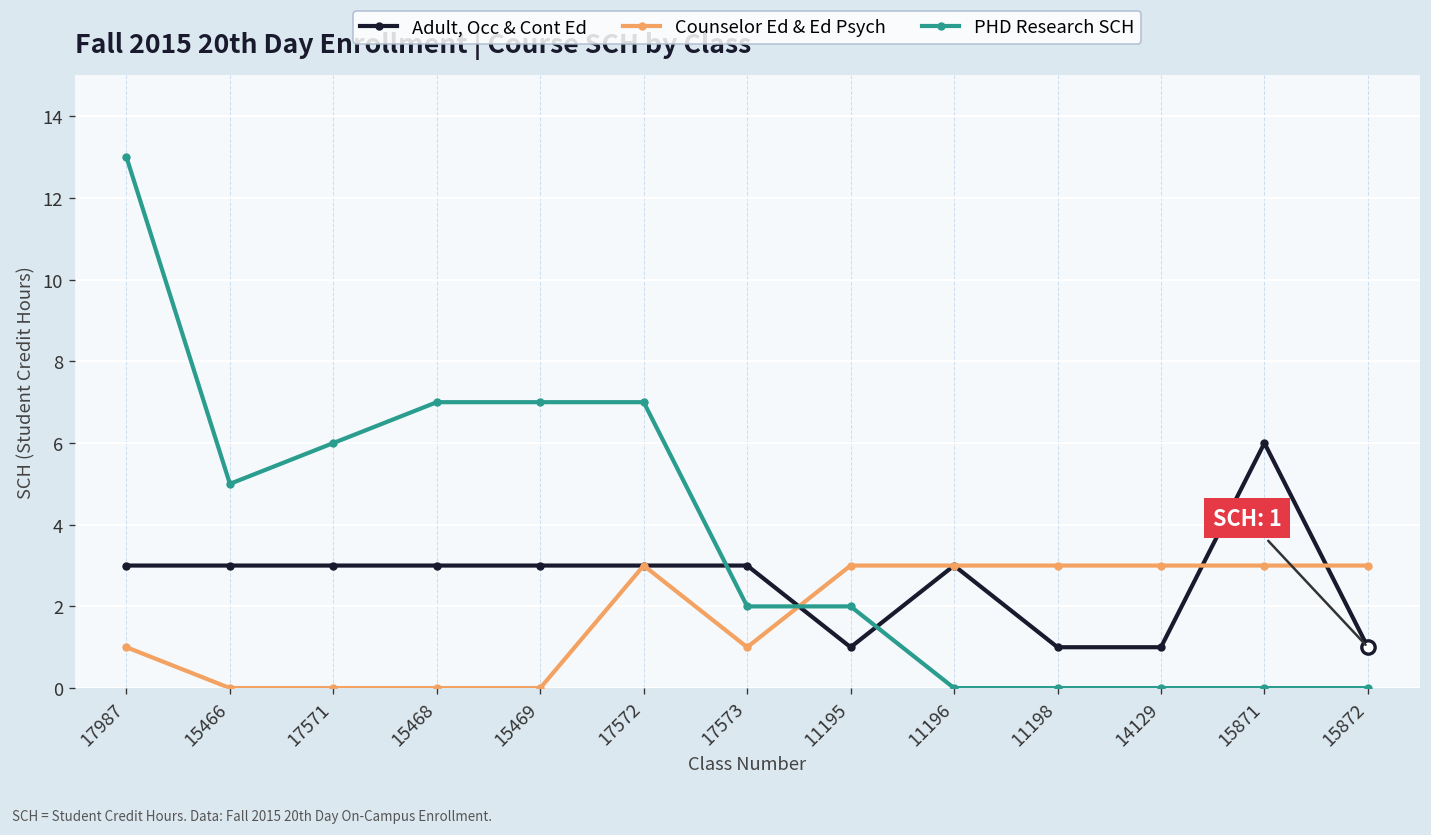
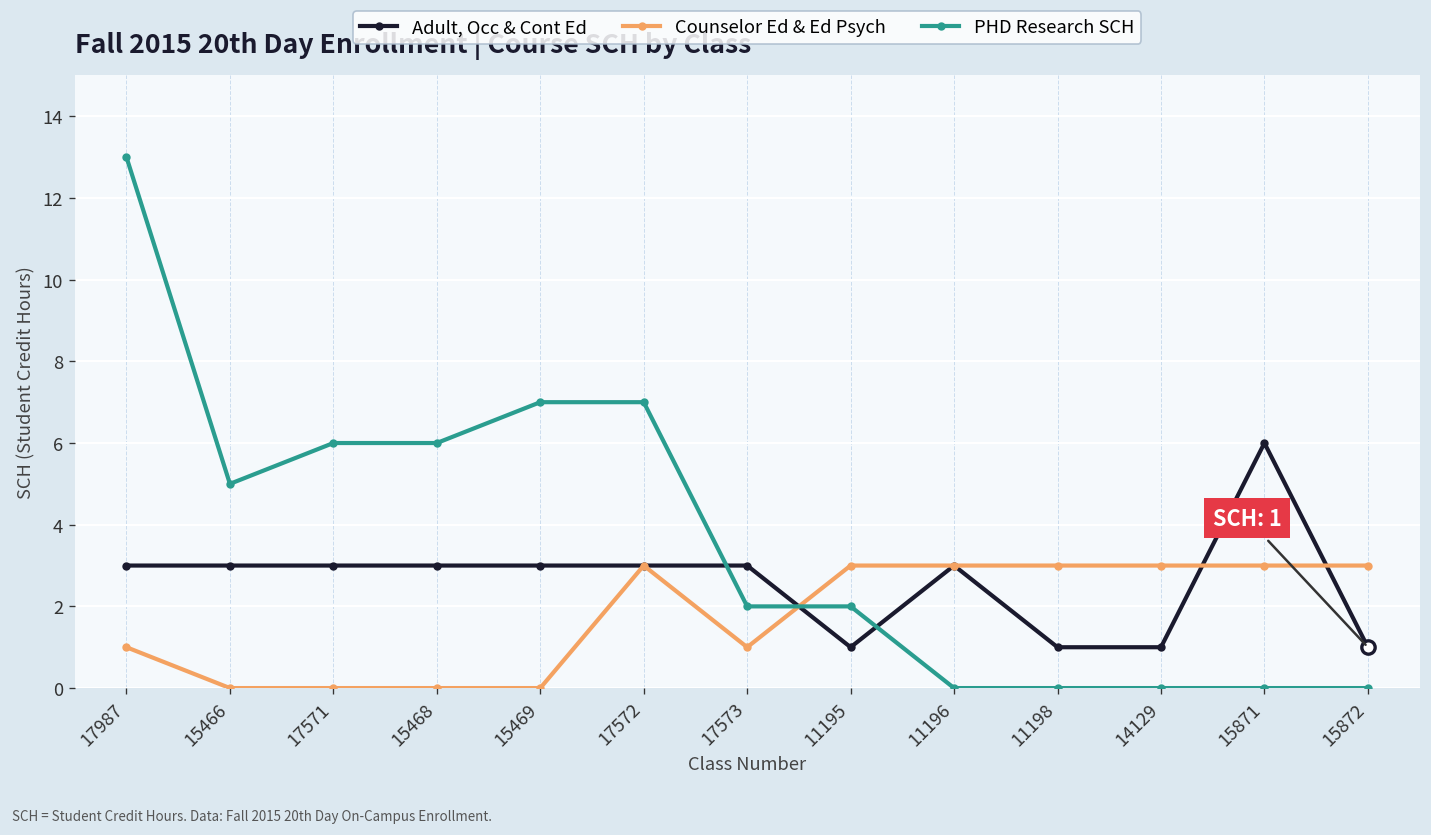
PHD Research SCH, 15468: 7 -> 6
